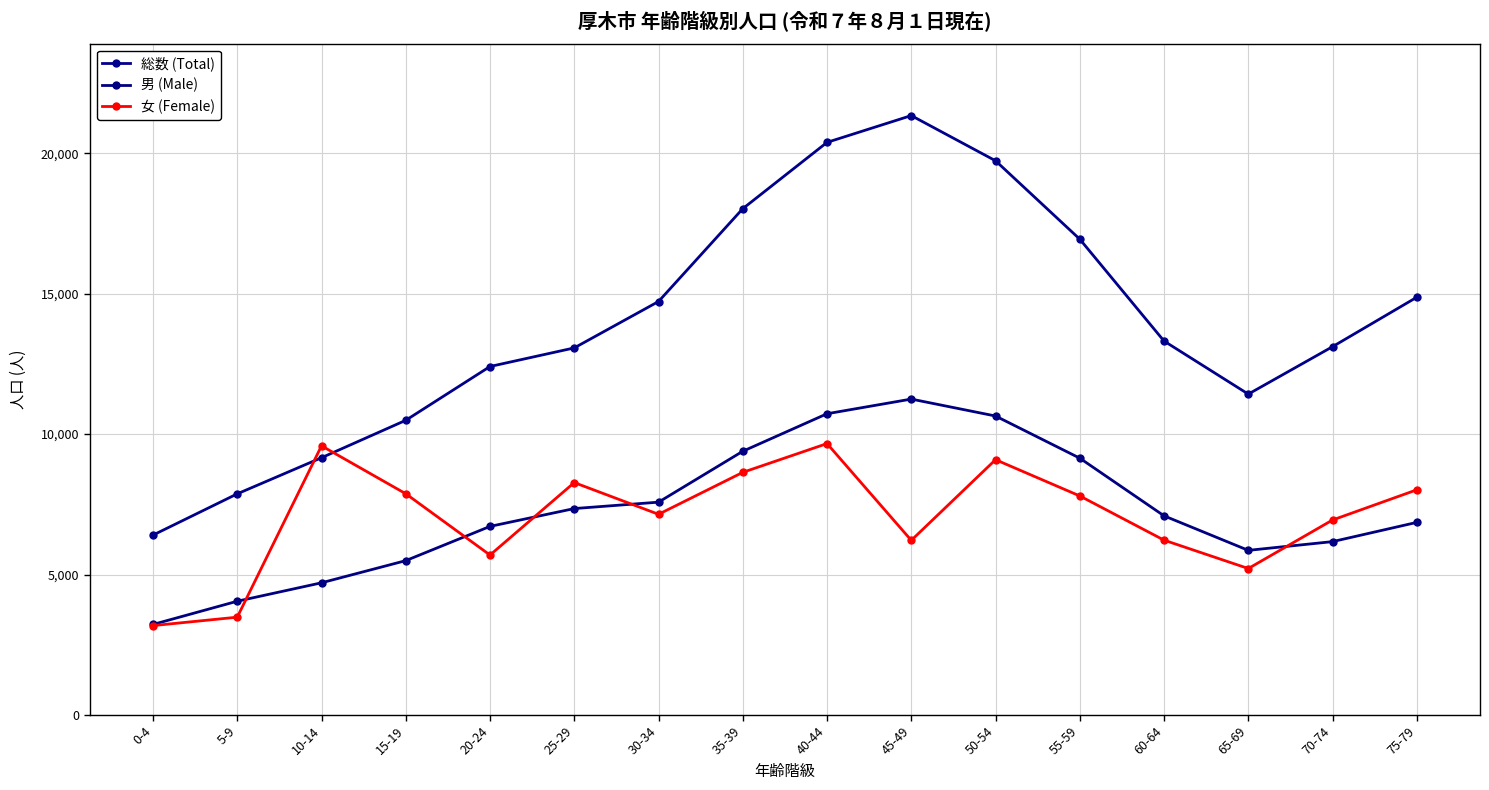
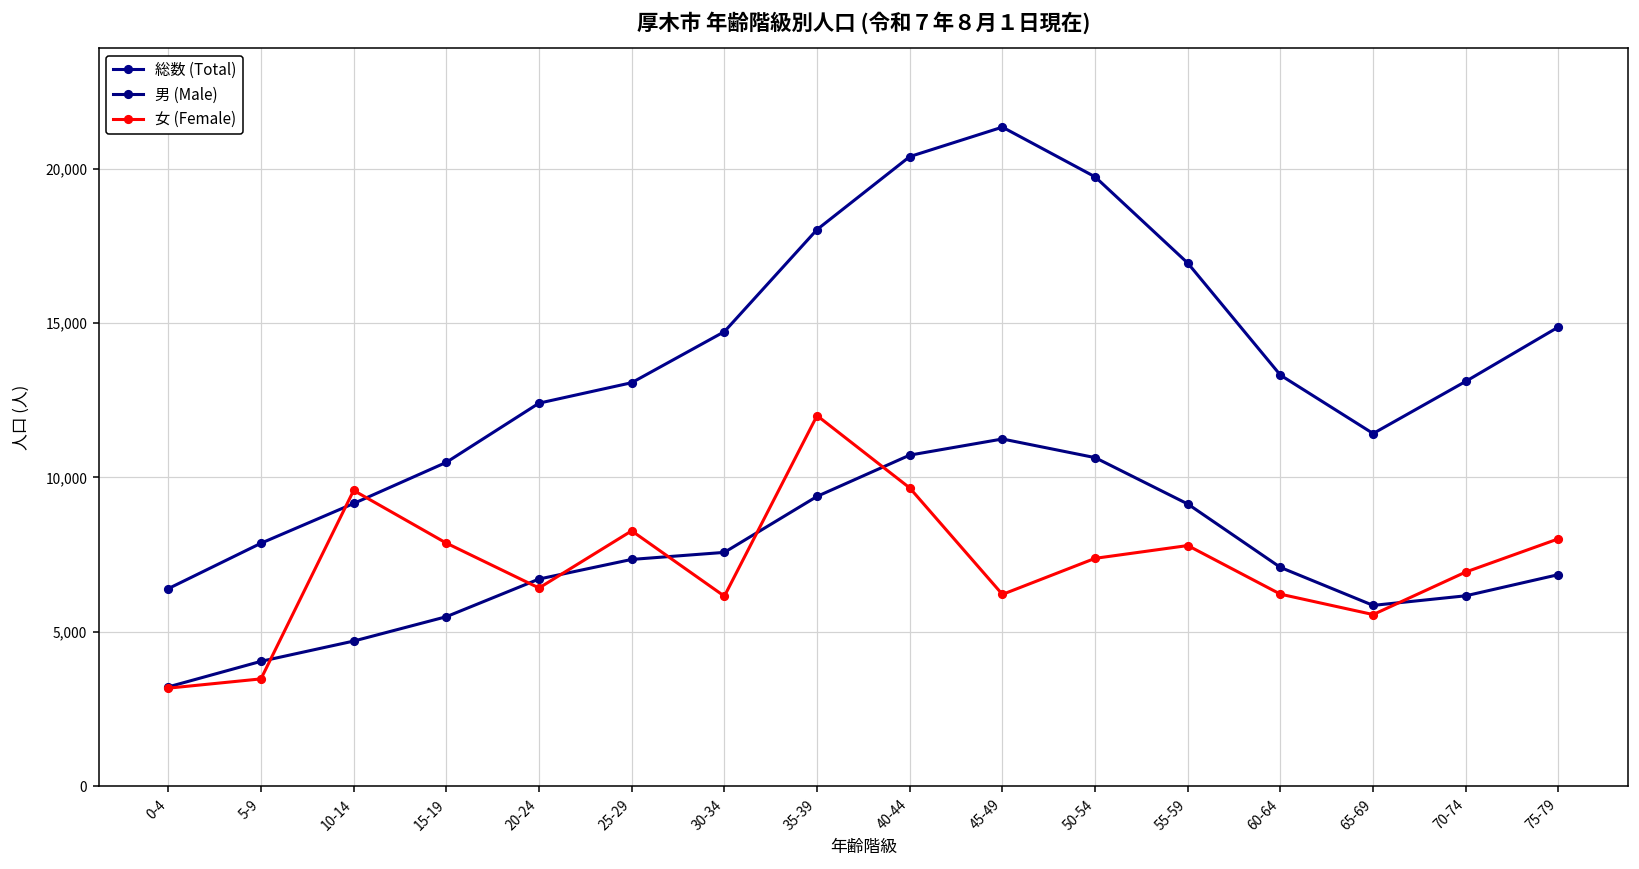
女 (Female), 20-24: 5,700 -> 6,400
女 (Female), 30-34: 7,100 -> 6,200
女 (Female), 35-39: 8,600 -> 12,000
女 (Female), 50-54: 9,100 -> 7,400
女 (Female), 65-69: 5,200 -> 5,600
